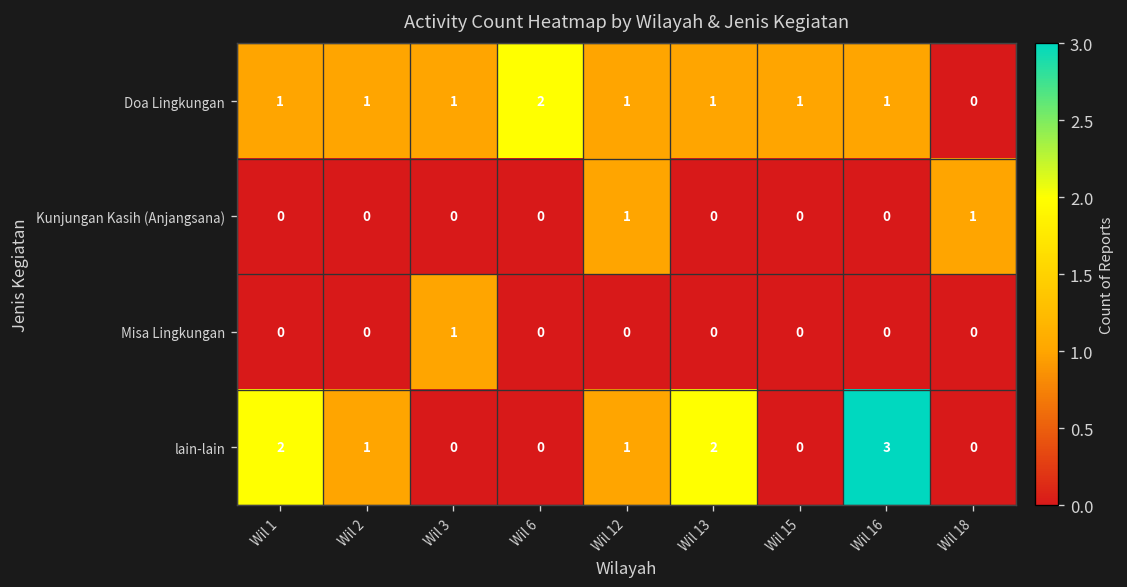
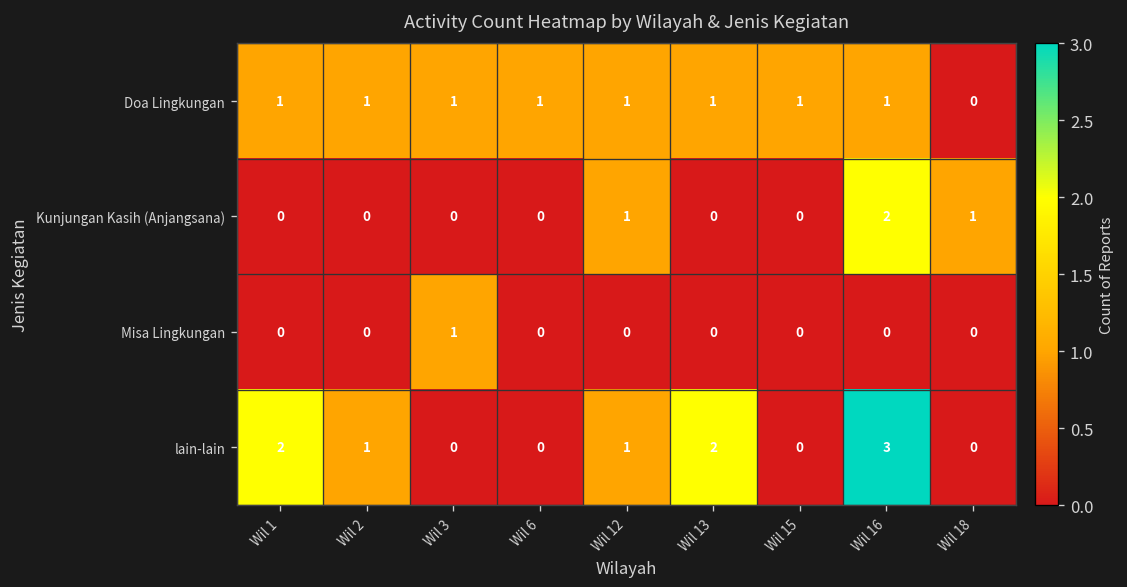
Doa Lingkungan, Wil 6: 2 -> 1
Kunjungan Kasih (Anjangsana), Wil 16: 0 -> 2
